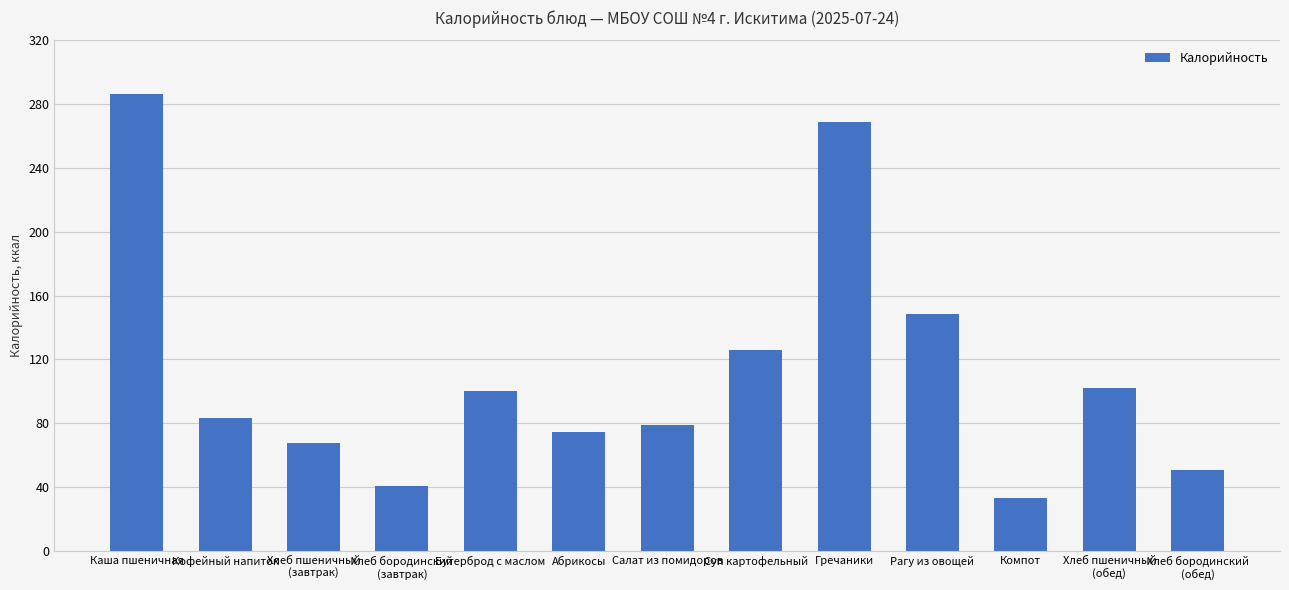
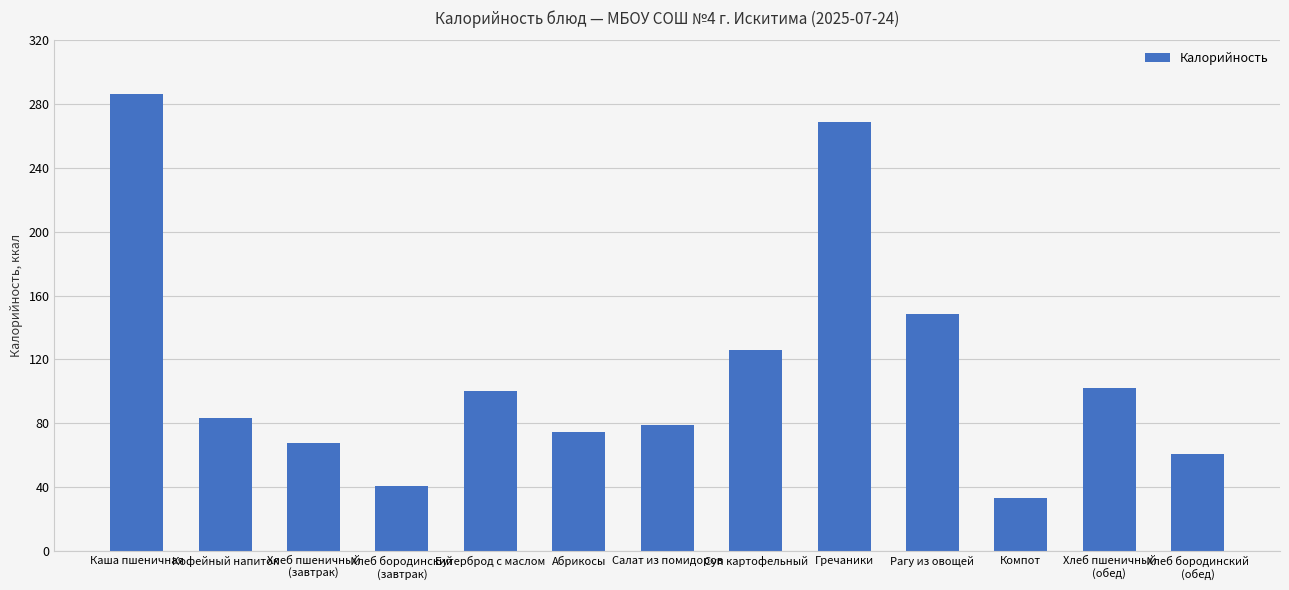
Хлеб бородинский (обед): 51 -> 61
